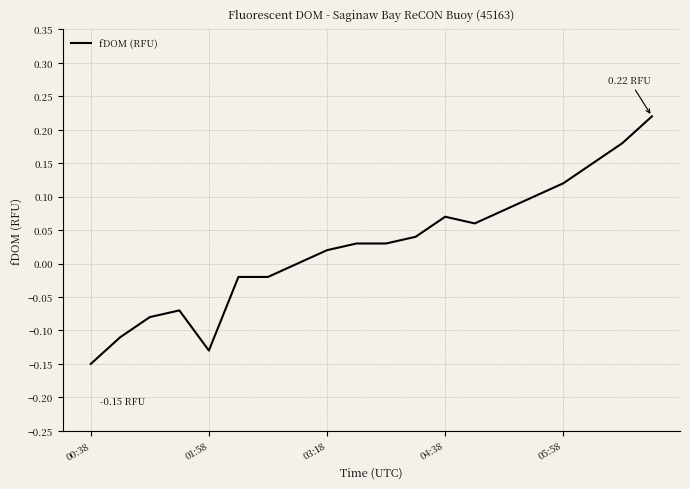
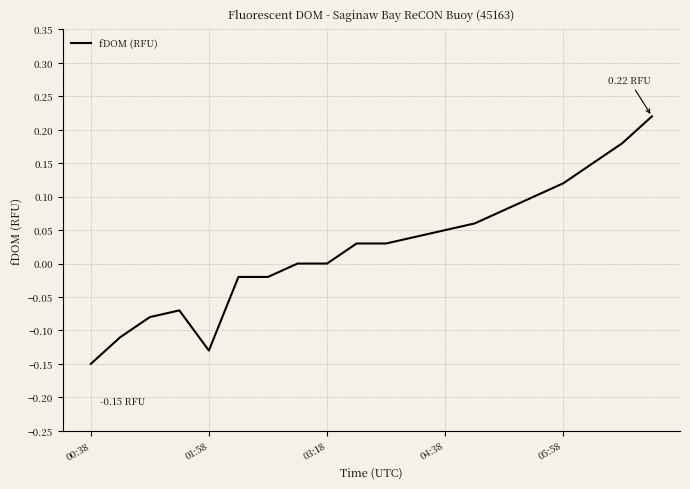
03:18: 0.02 -> 0.00
04:38: 0.07 -> 0.05
